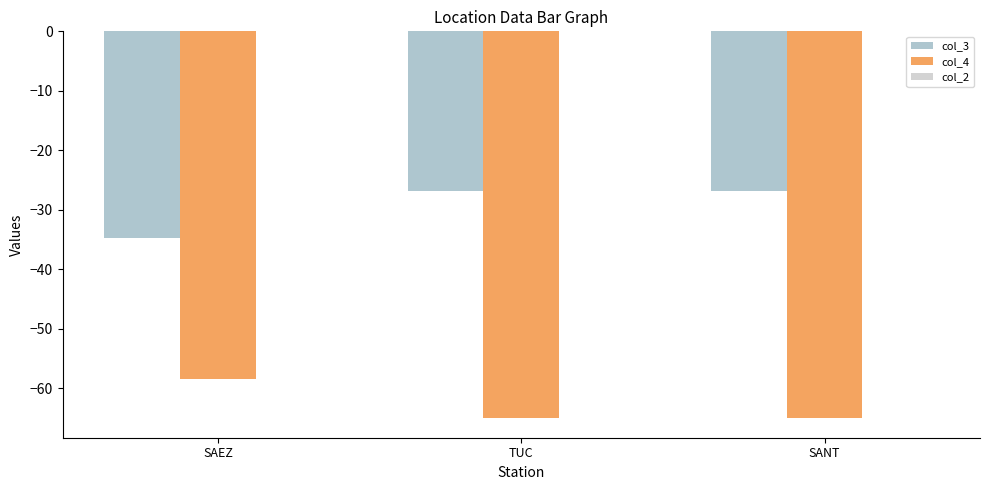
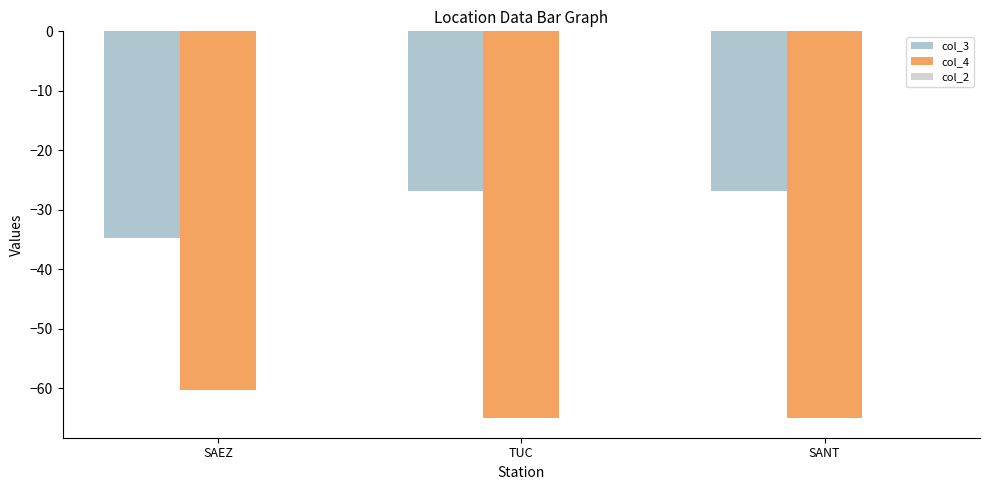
col_4, SAEZ: -59 -> -60
